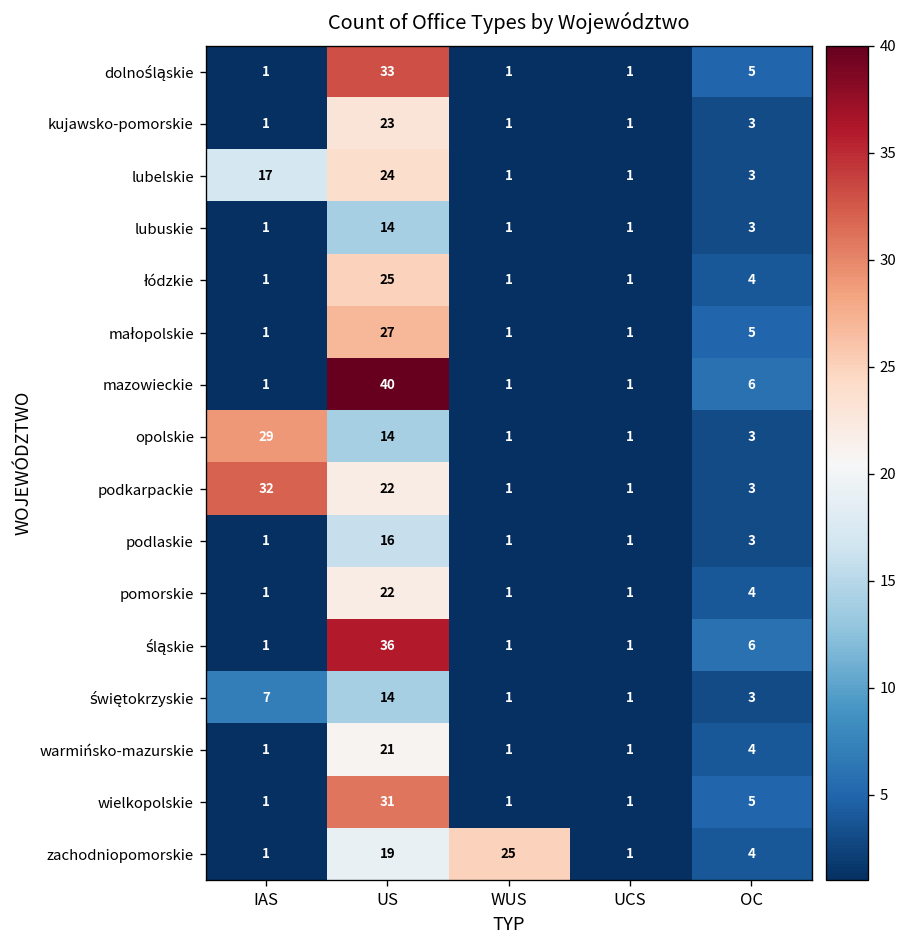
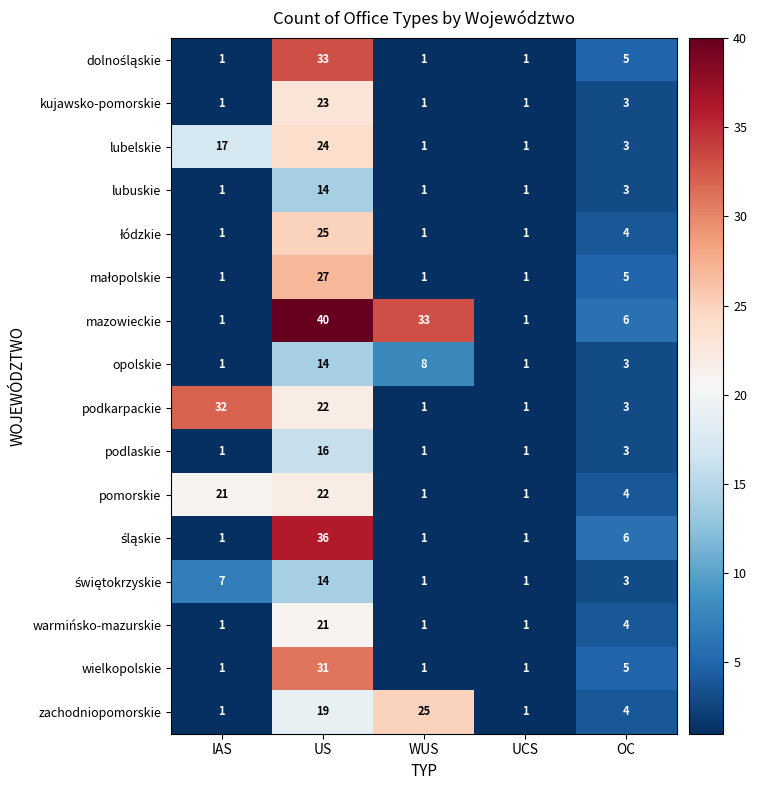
mazowieckie, WUS: 1 -> 33
opolskie, IAS: 29 -> 1
opolskie, WUS: 1 -> 8
pomorskie, IAS: 1 -> 21
